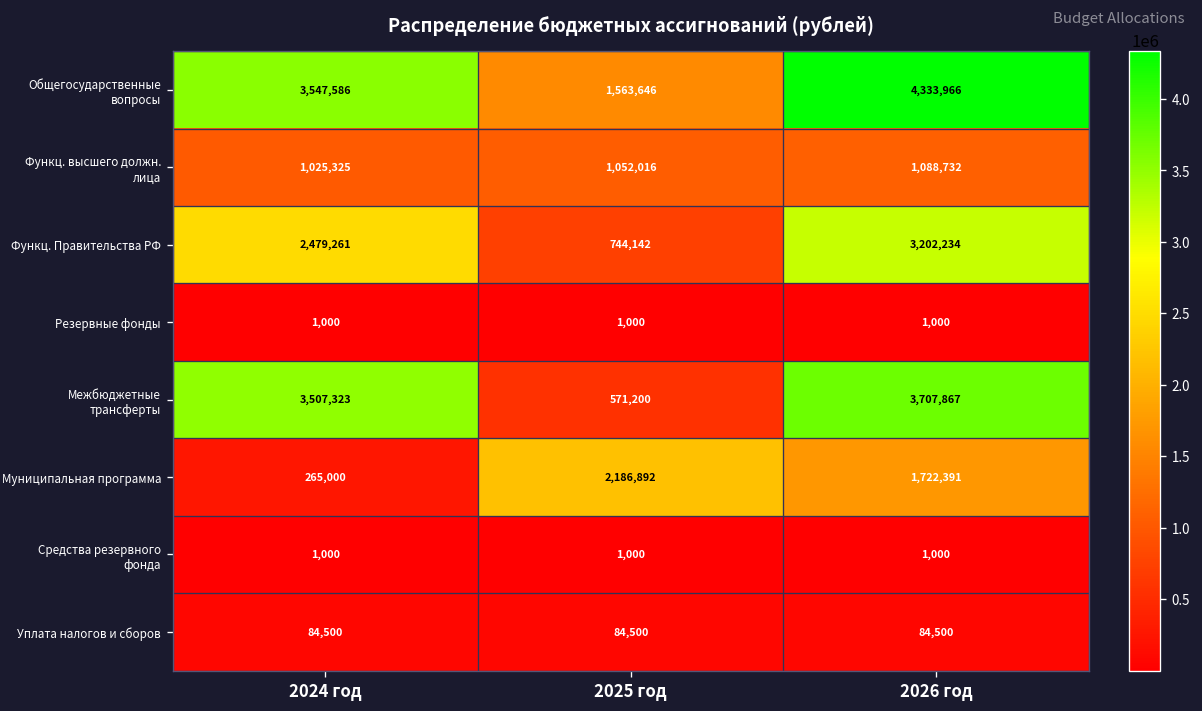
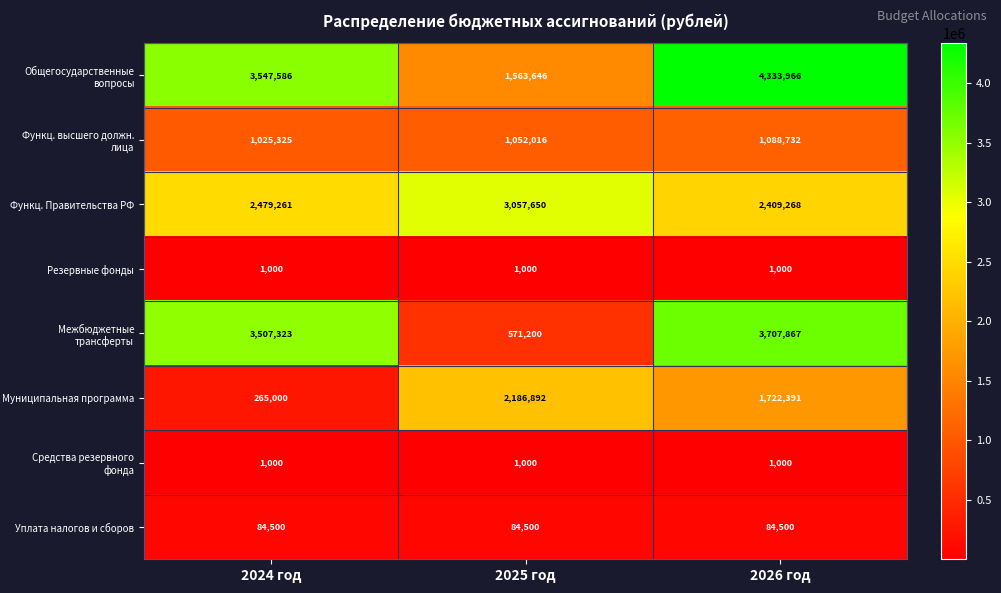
Функц. Правительства РФ, 2025 год: 744,142 -> 3,057,650
Функц. Правительства РФ, 2026 год: 3,202,234 -> 2,409,268
